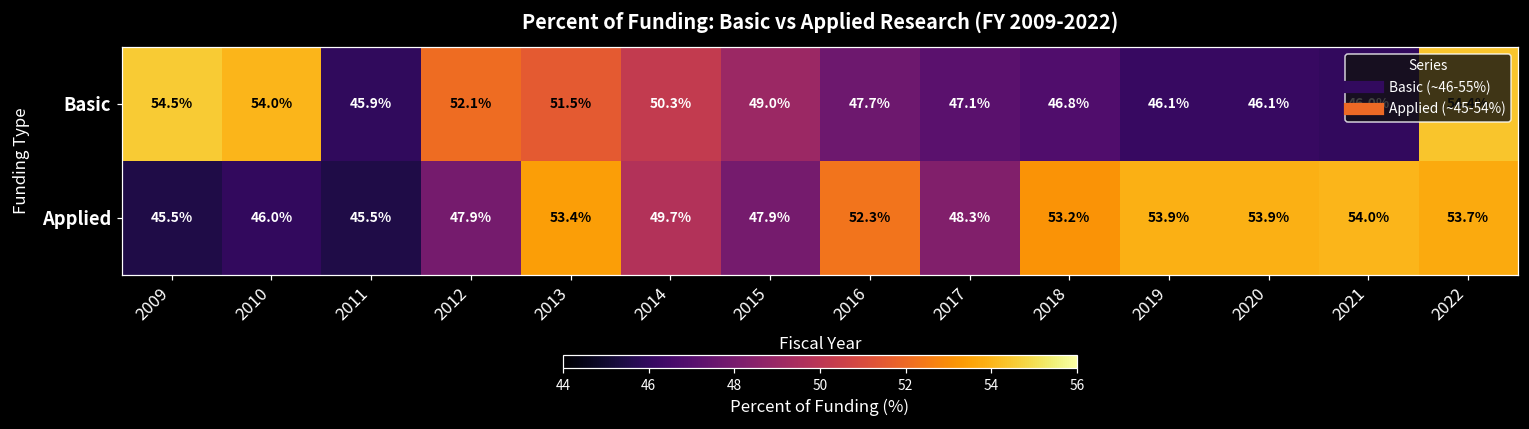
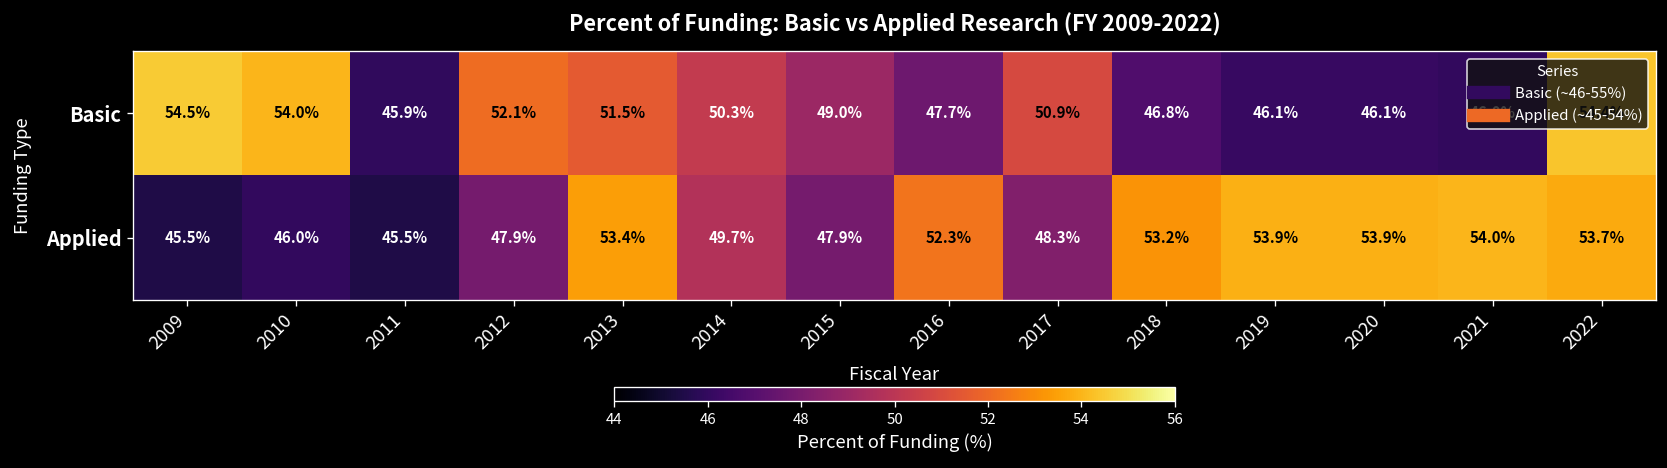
Basic, 2017: 47.1% -> 50.9%
